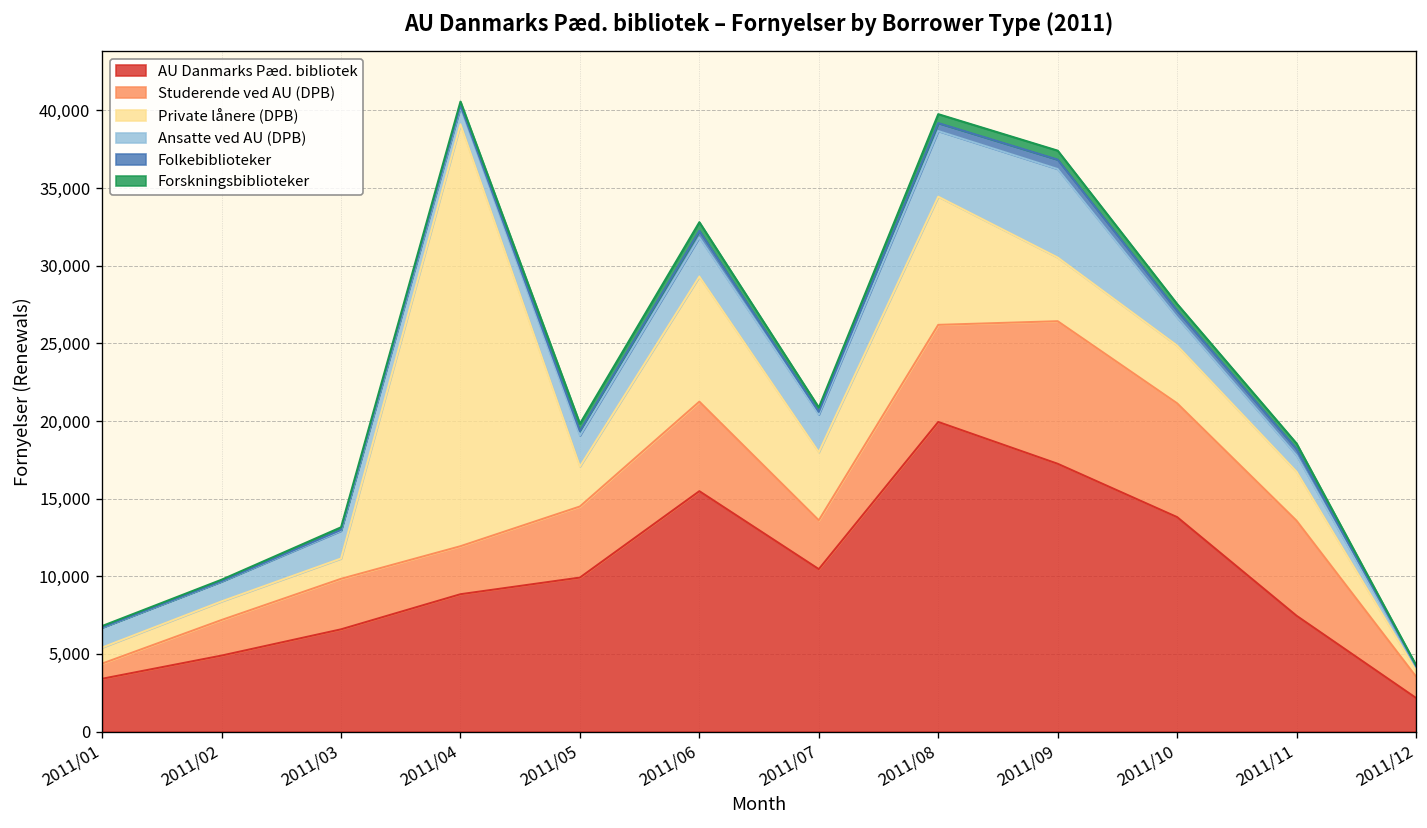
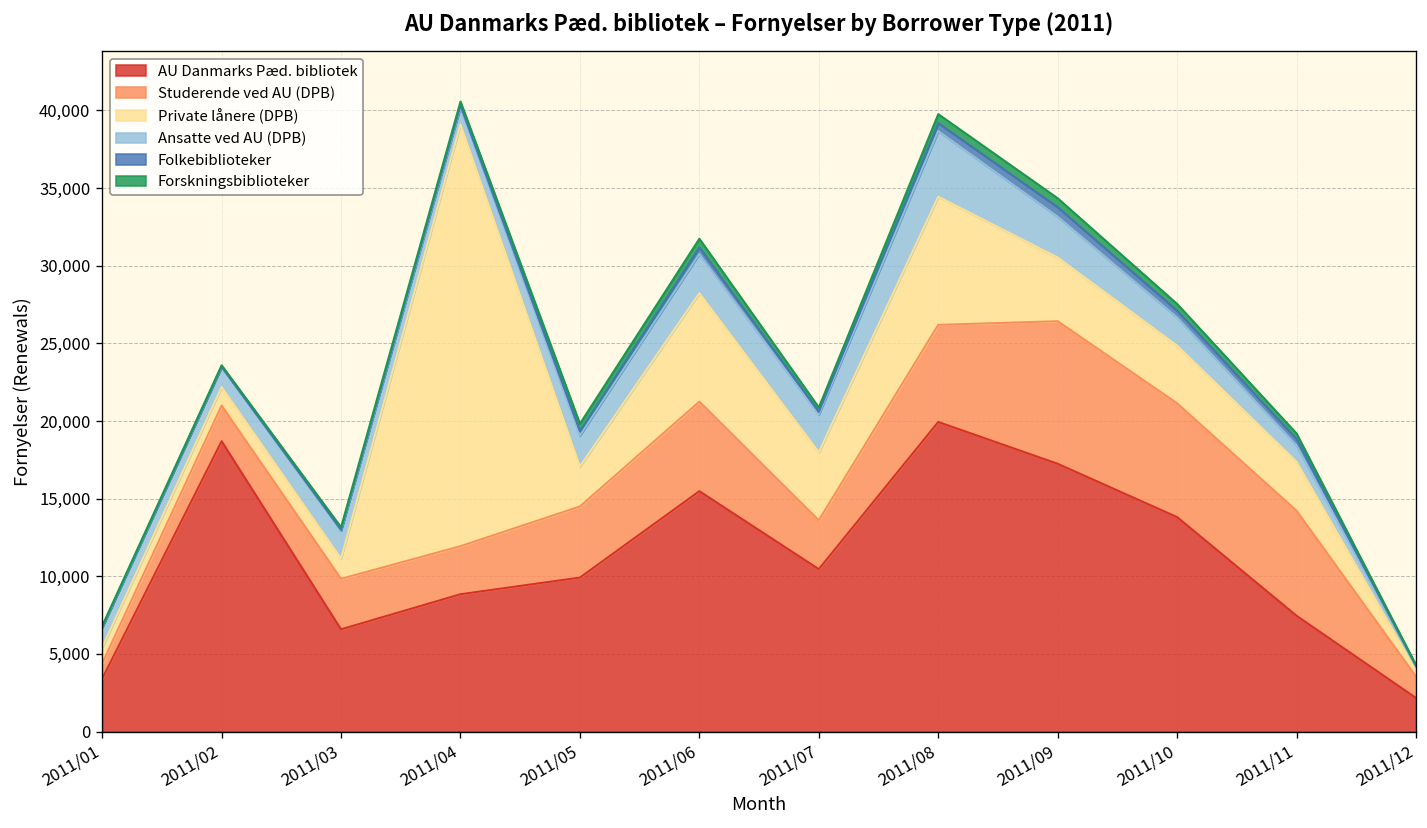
AU Danmarks Pæd. bibliotek, 2011/02: 4,900 -> 18,700
Private lånere (DPB), 2011/06: 8,100 -> 7,000
Ansatte ved AU (DPB), 2011/09: 5,700 -> 2,600
Studerende ved AU (DPB), 2011/11: 6,100 -> 6,800
